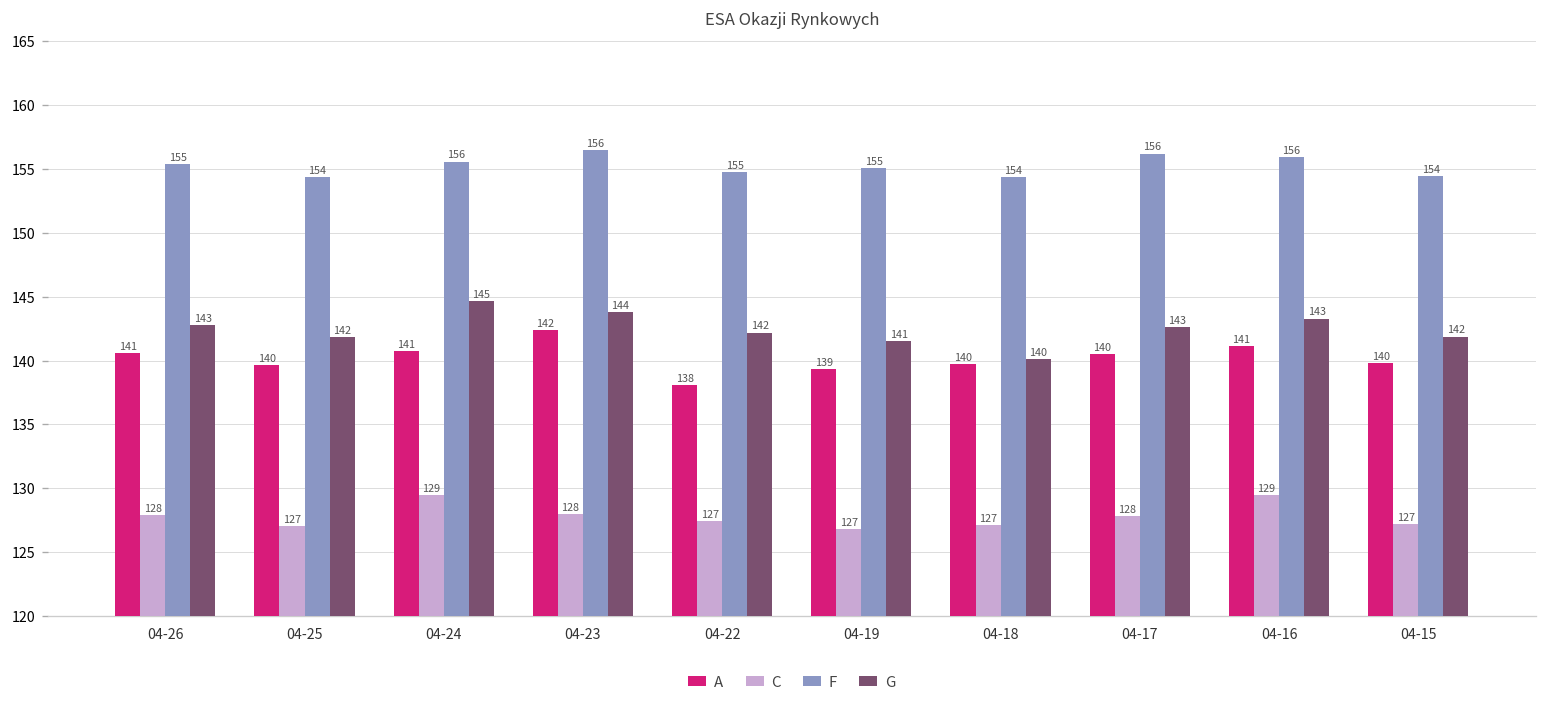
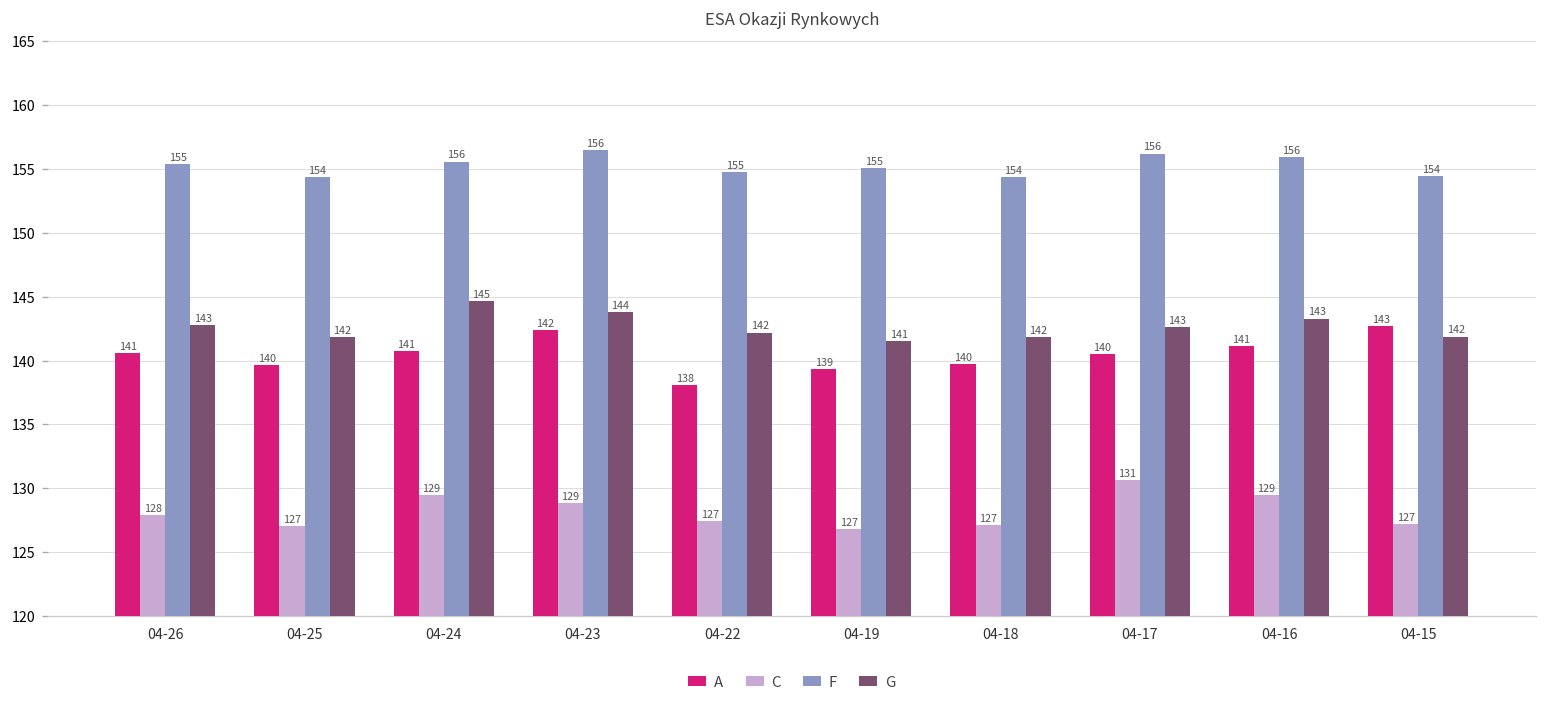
C, 04-23: 128 -> 129
G, 04-18: 140 -> 142
C, 04-17: 128 -> 131
A, 04-15: 140 -> 143
